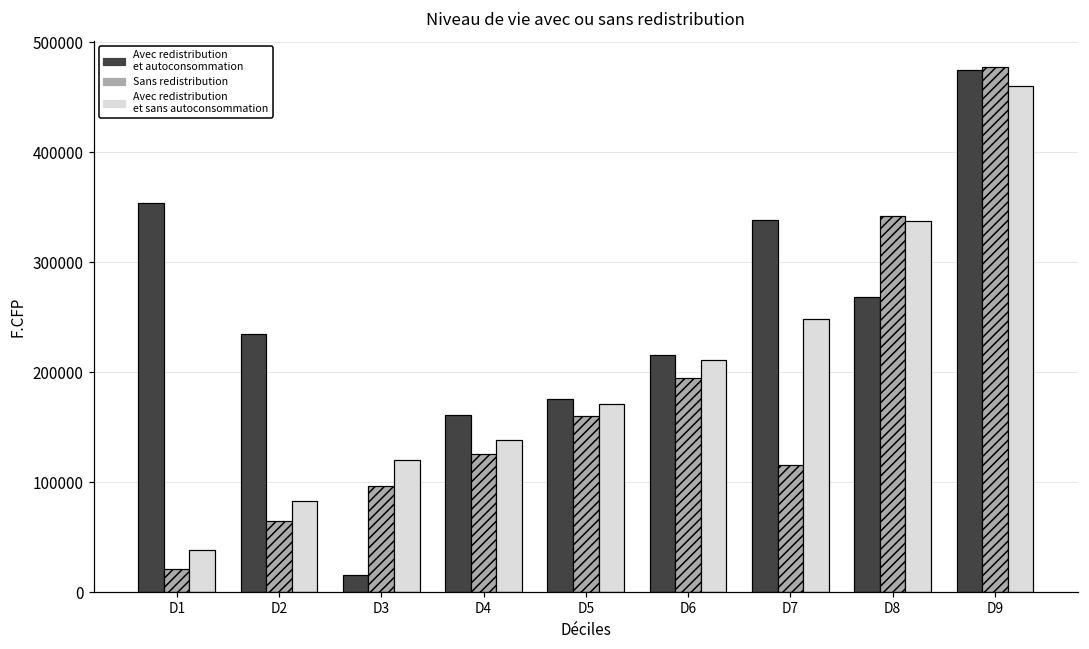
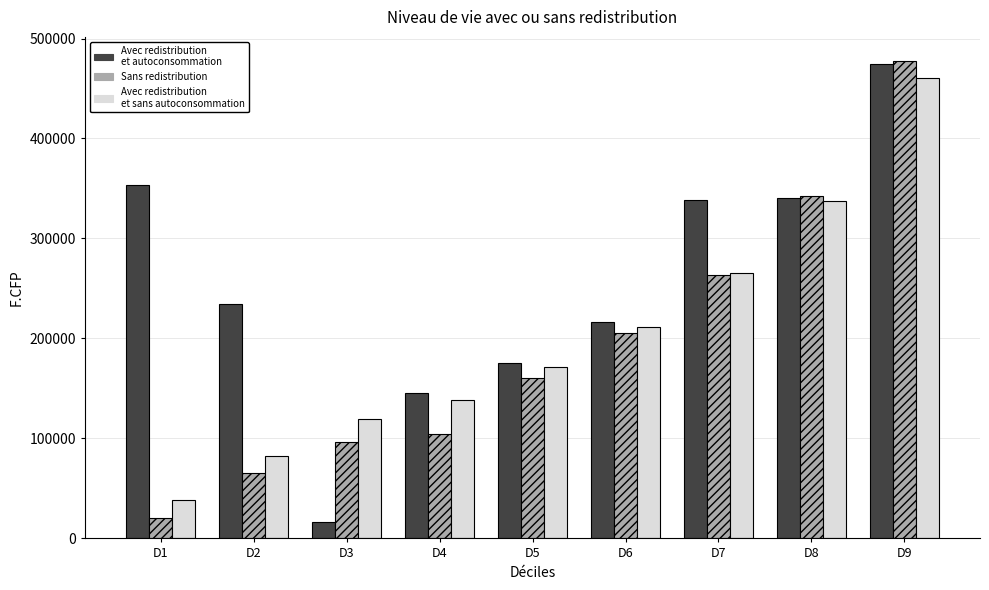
Avec redistribution et autoconsommation, D4: 160000 -> 150000
Sans redistribution, D4: 130000 -> 100000
Sans redistribution, D6: 190000 -> 210000
Sans redistribution, D7: 120000 -> 260000
Avec redistribution et sans autoconsommation, D7: 250000 -> 270000
Avec redistribution et autoconsommation, D8: 270000 -> 340000
